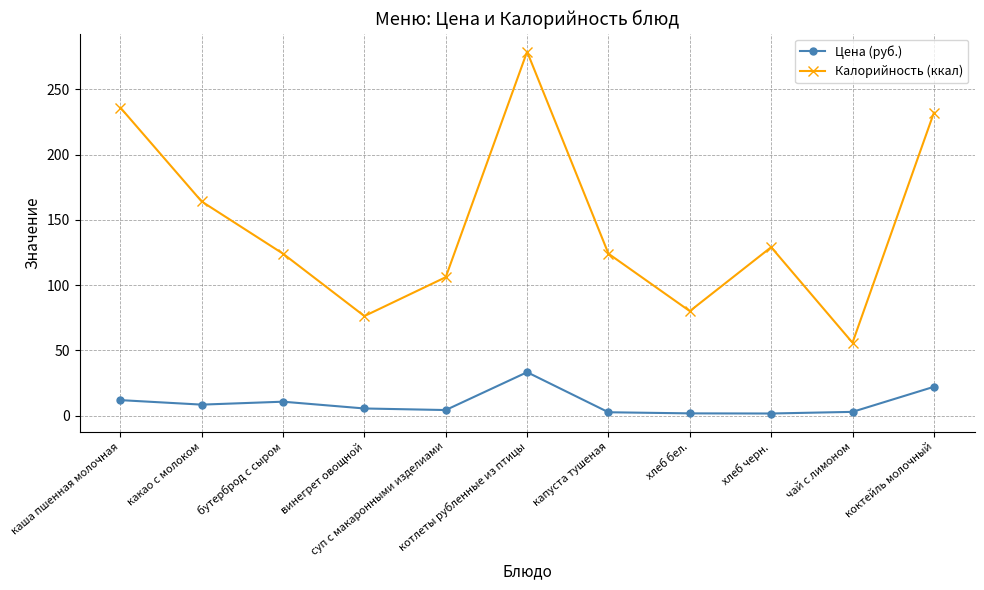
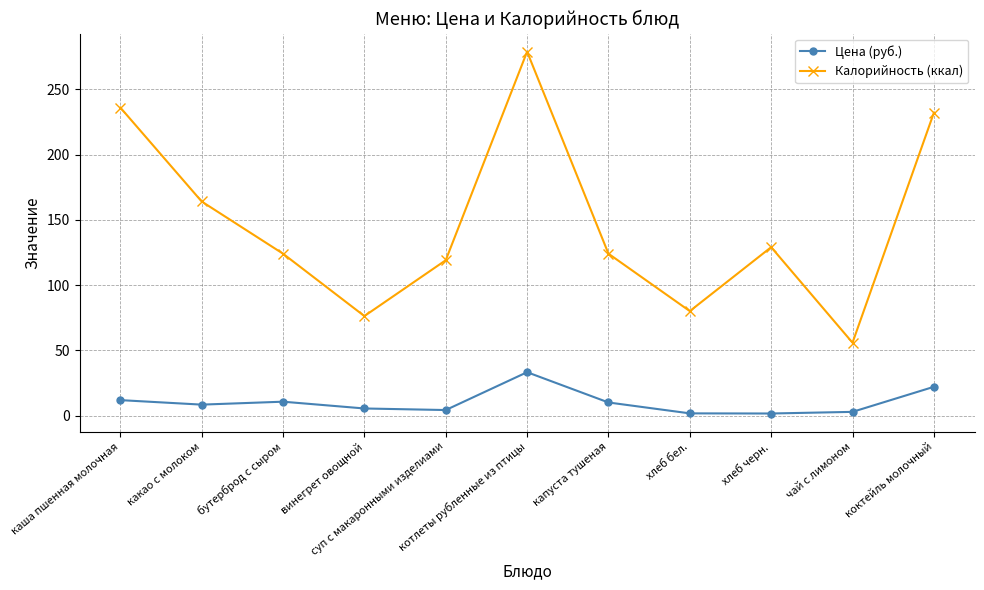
Калорийность (ккал), суп с макаронными изделиами: 106 -> 119
Цена (руб.), капуста тушеная: 3 -> 10
